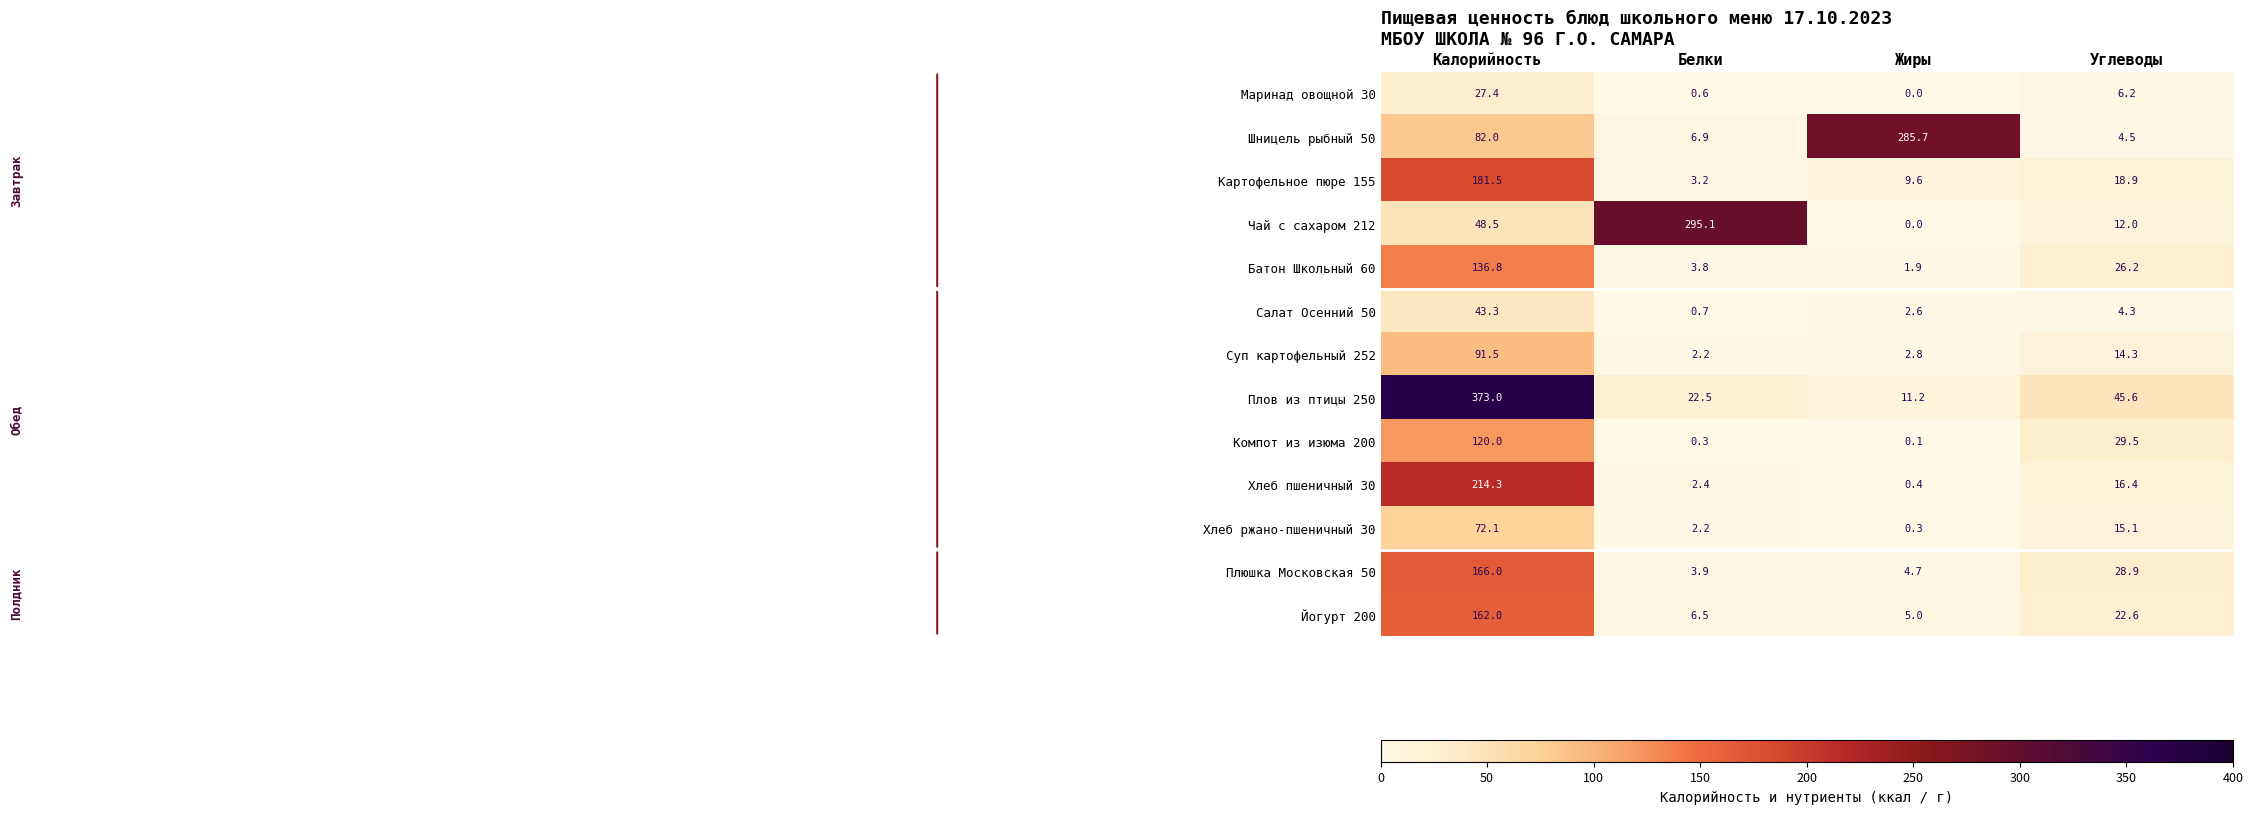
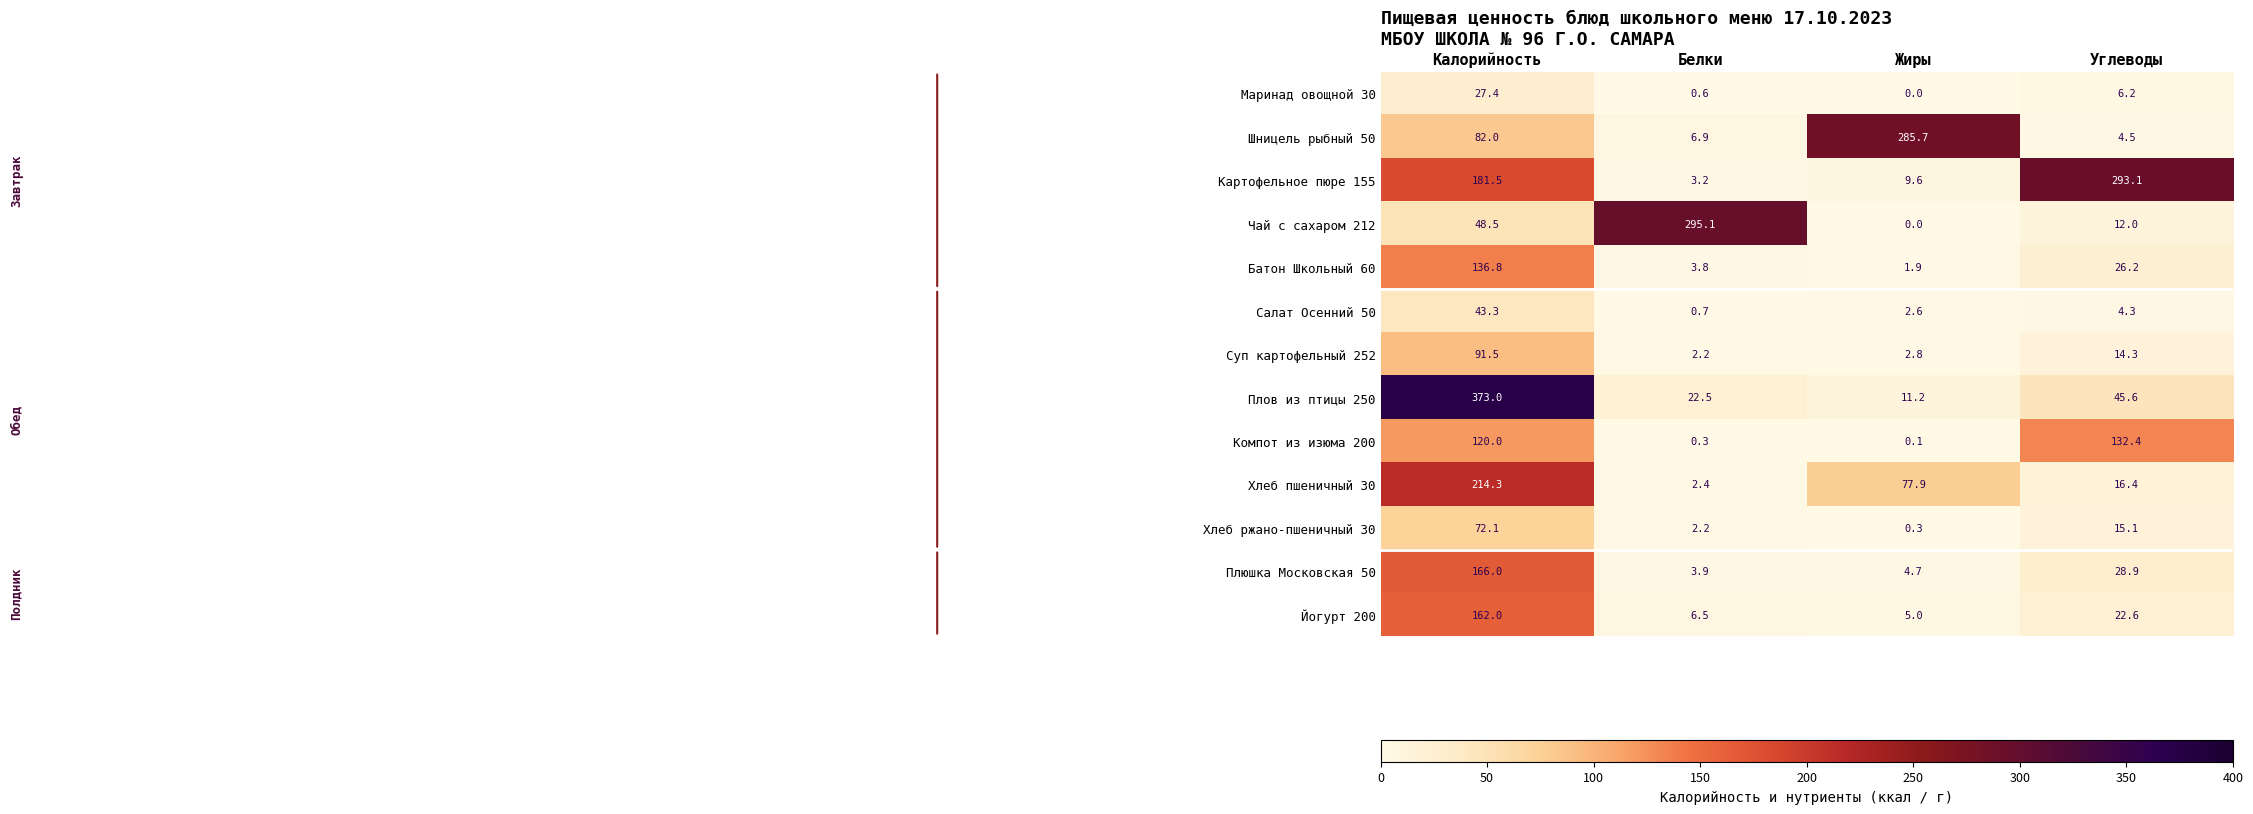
Картофельное пюре 155, Углеводы: 18.9 -> 293.1
Компот из изюма 200, Углеводы: 29.5 -> 132.4
Хлеб пшеничный 30, Жиры: 0.4 -> 77.9
